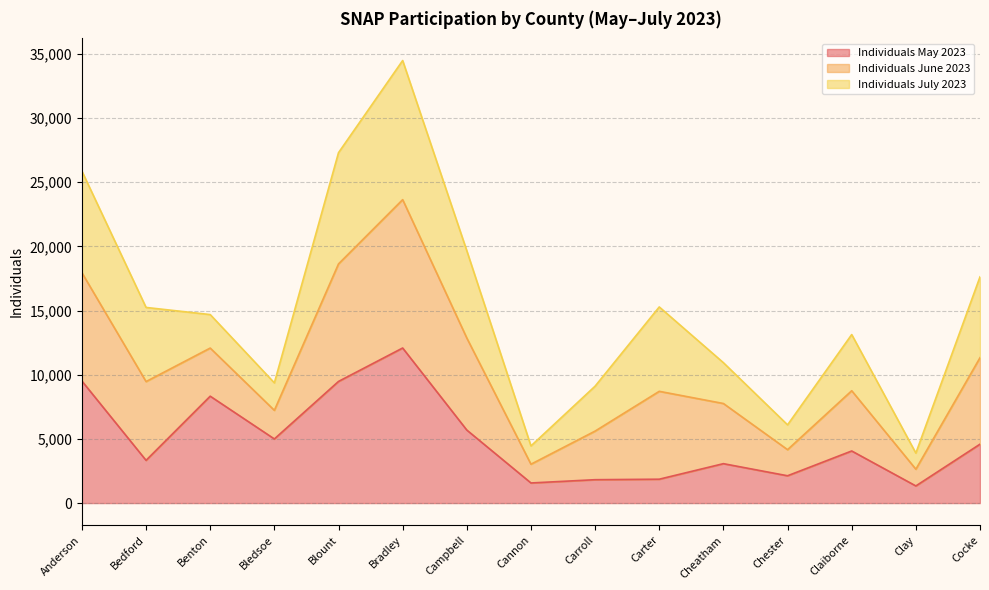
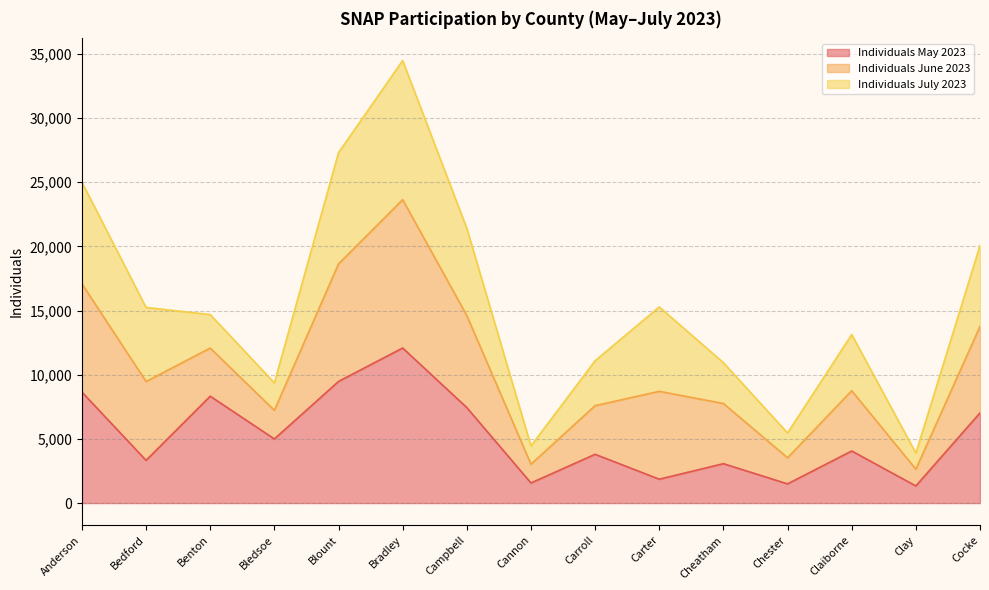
Individuals May 2023, Anderson: 9,500 -> 8,600
Individuals May 2023, Campbell: 5,700 -> 7,400
Individuals May 2023, Carroll: 1,800 -> 3,800
Individuals May 2023, Chester: 2,100 -> 1,500
Individuals May 2023, Cocke: 4,600 -> 7,000
